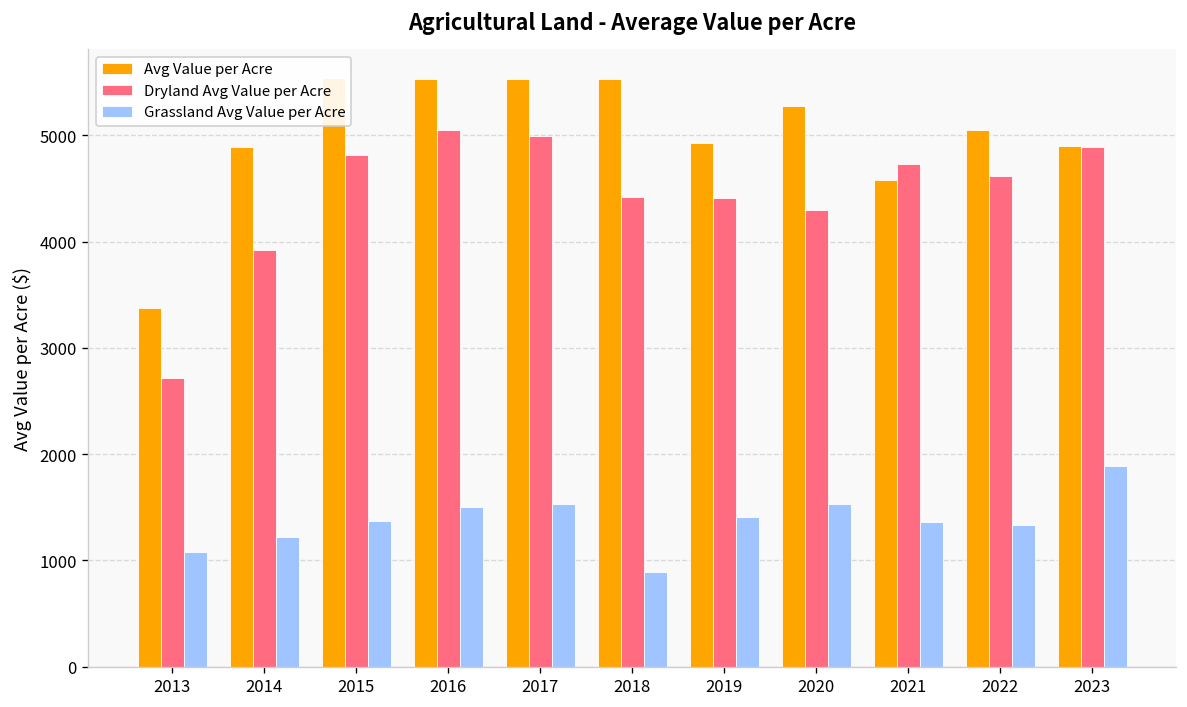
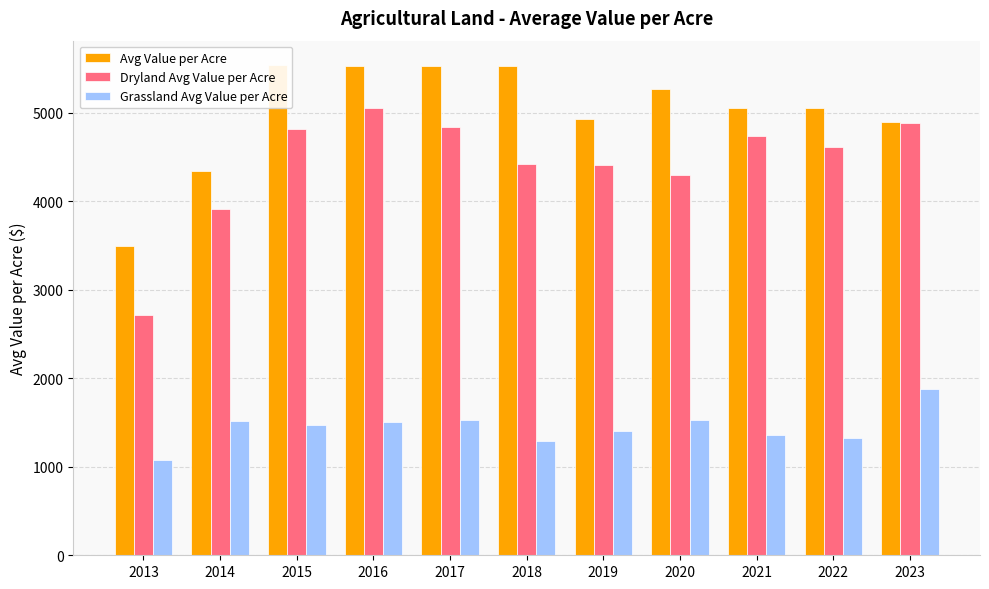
Avg Value per Acre, 2013: 3400 -> 3500
Avg Value per Acre, 2014: 4900 -> 4300
Grassland Avg Value per Acre, 2014: 1200 -> 1500
Grassland Avg Value per Acre, 2015: 1400 -> 1500
Dryland Avg Value per Acre, 2017: 5000 -> 4800
Grassland Avg Value per Acre, 2018: 900 -> 1300
Avg Value per Acre, 2021: 4600 -> 5100
